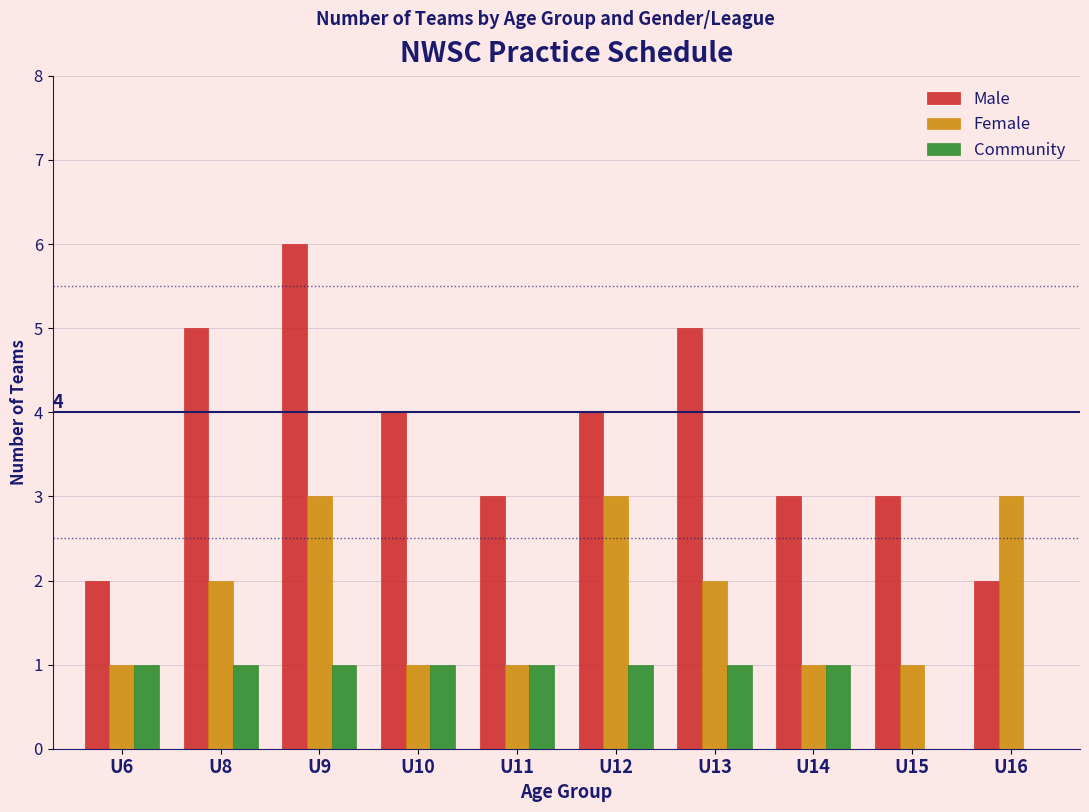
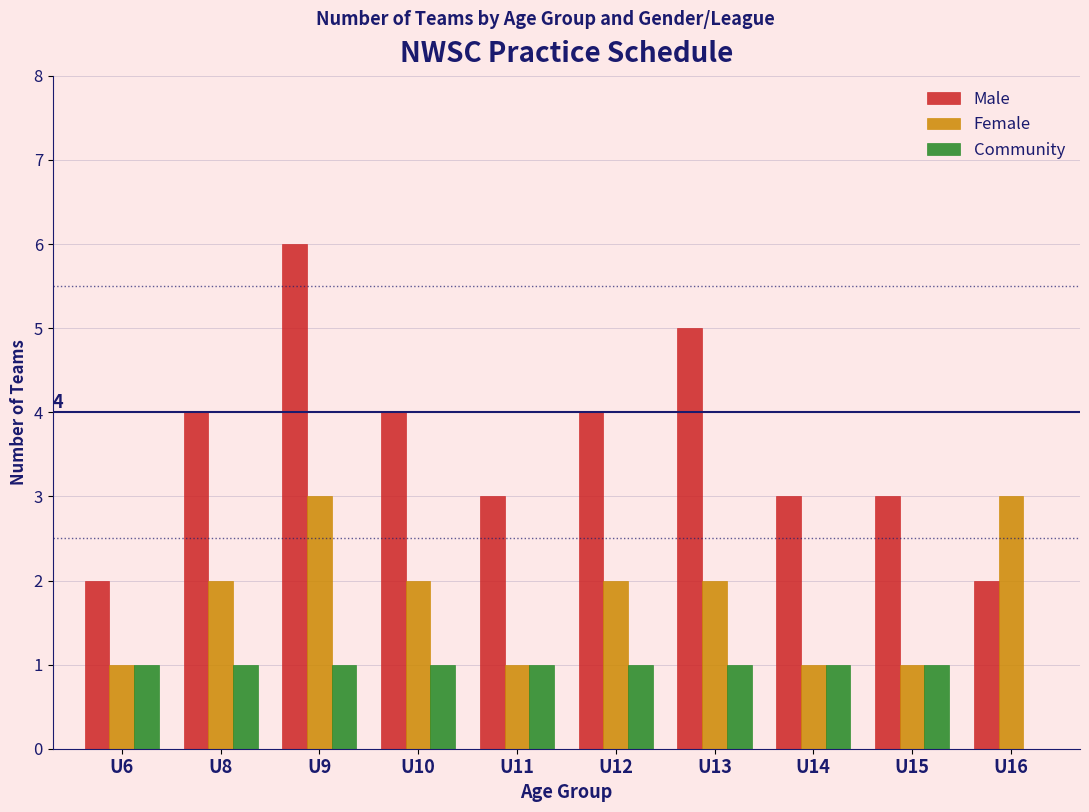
Male, U8: 5 -> 4
Female, U10: 1 -> 2
Female, U12: 3 -> 2
Community, U15: 0 -> 1
